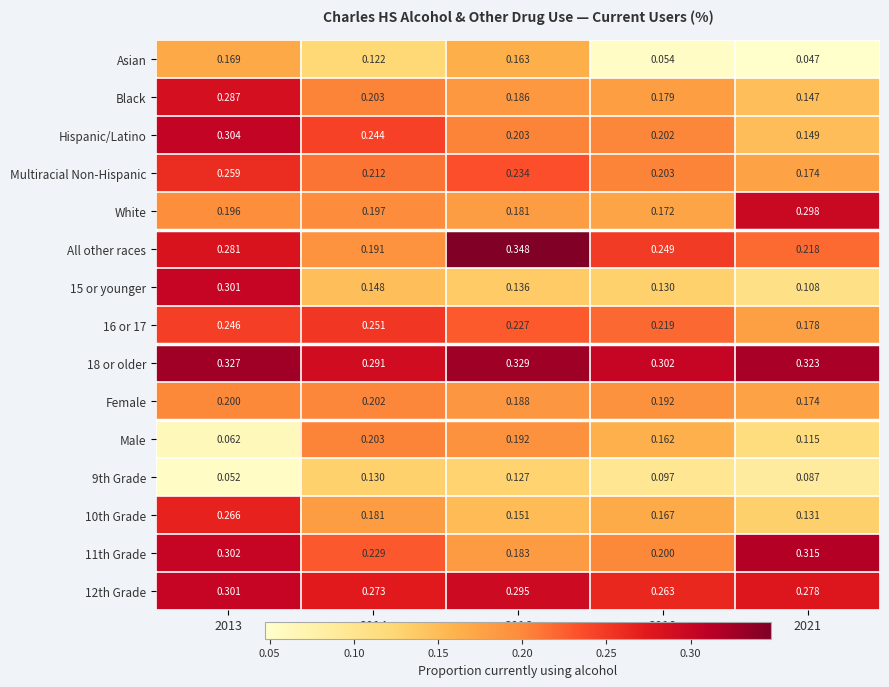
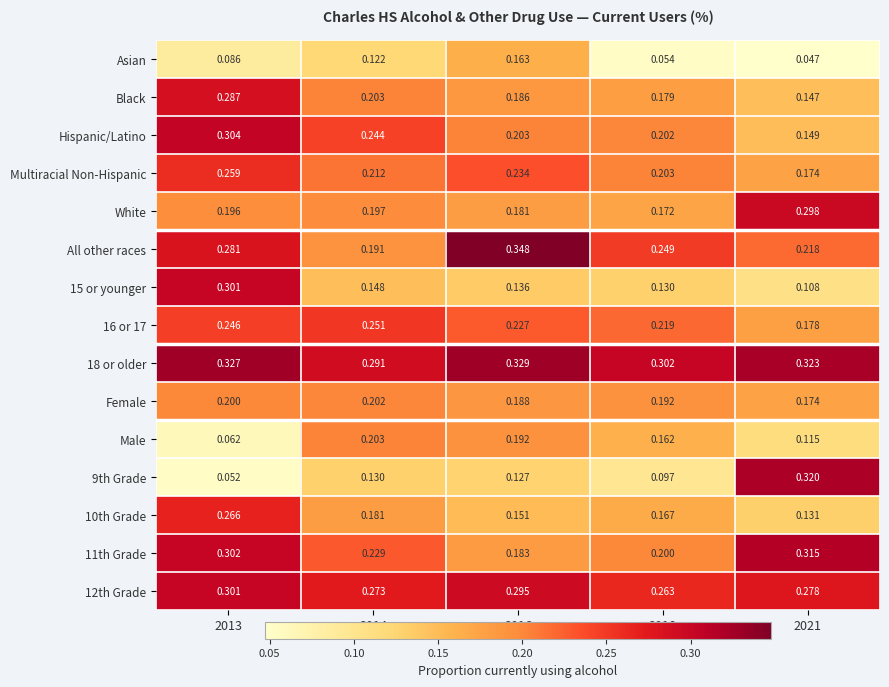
Asian, 2013: 0.169 -> 0.086
9th Grade, 2021: 0.087 -> 0.320
